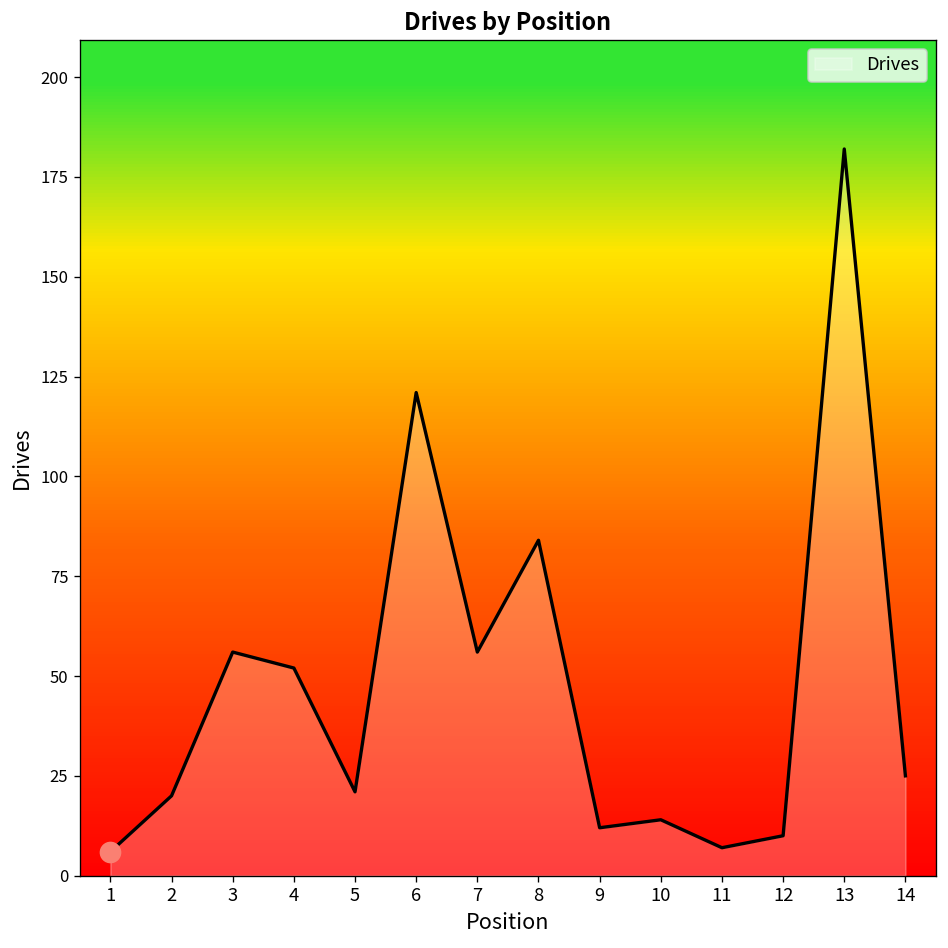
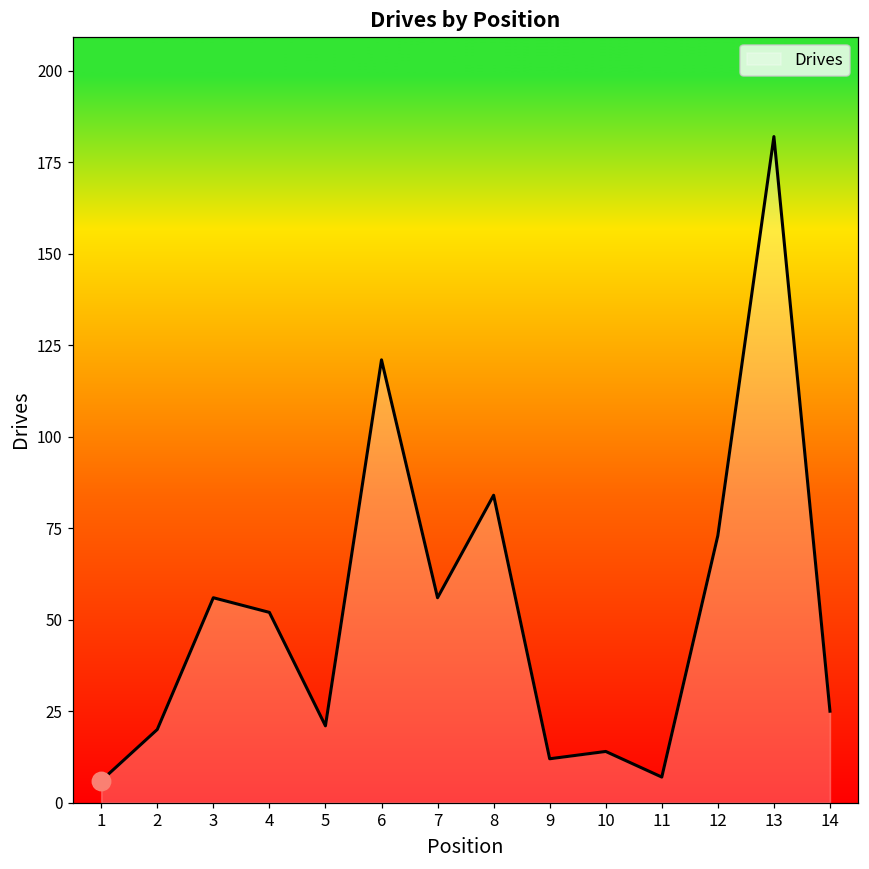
Drives, 12: 10 -> 73
